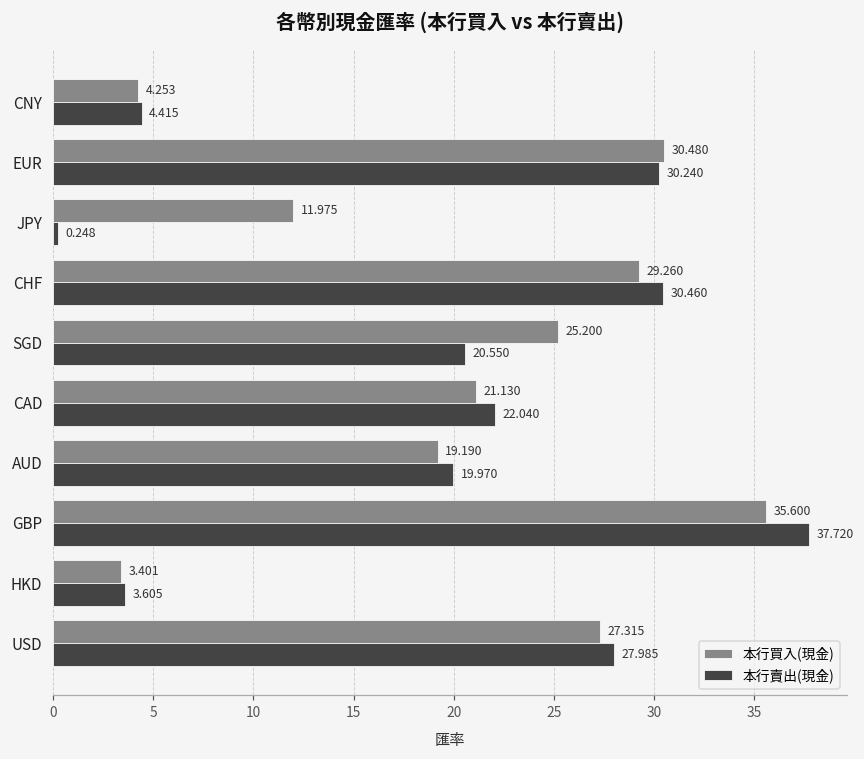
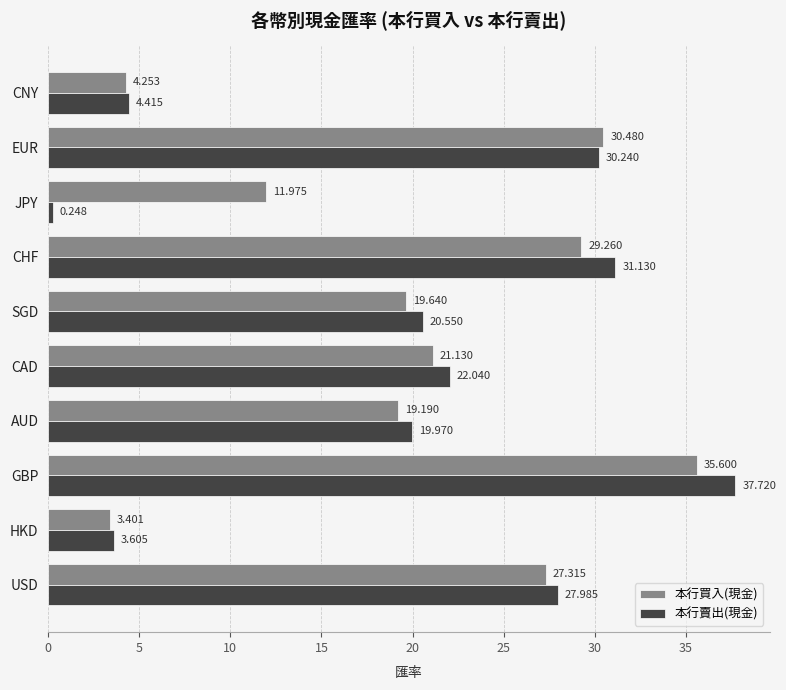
本行賣出(現金), CHF: 30.460 -> 31.130
本行買入(現金), SGD: 25.200 -> 19.640
